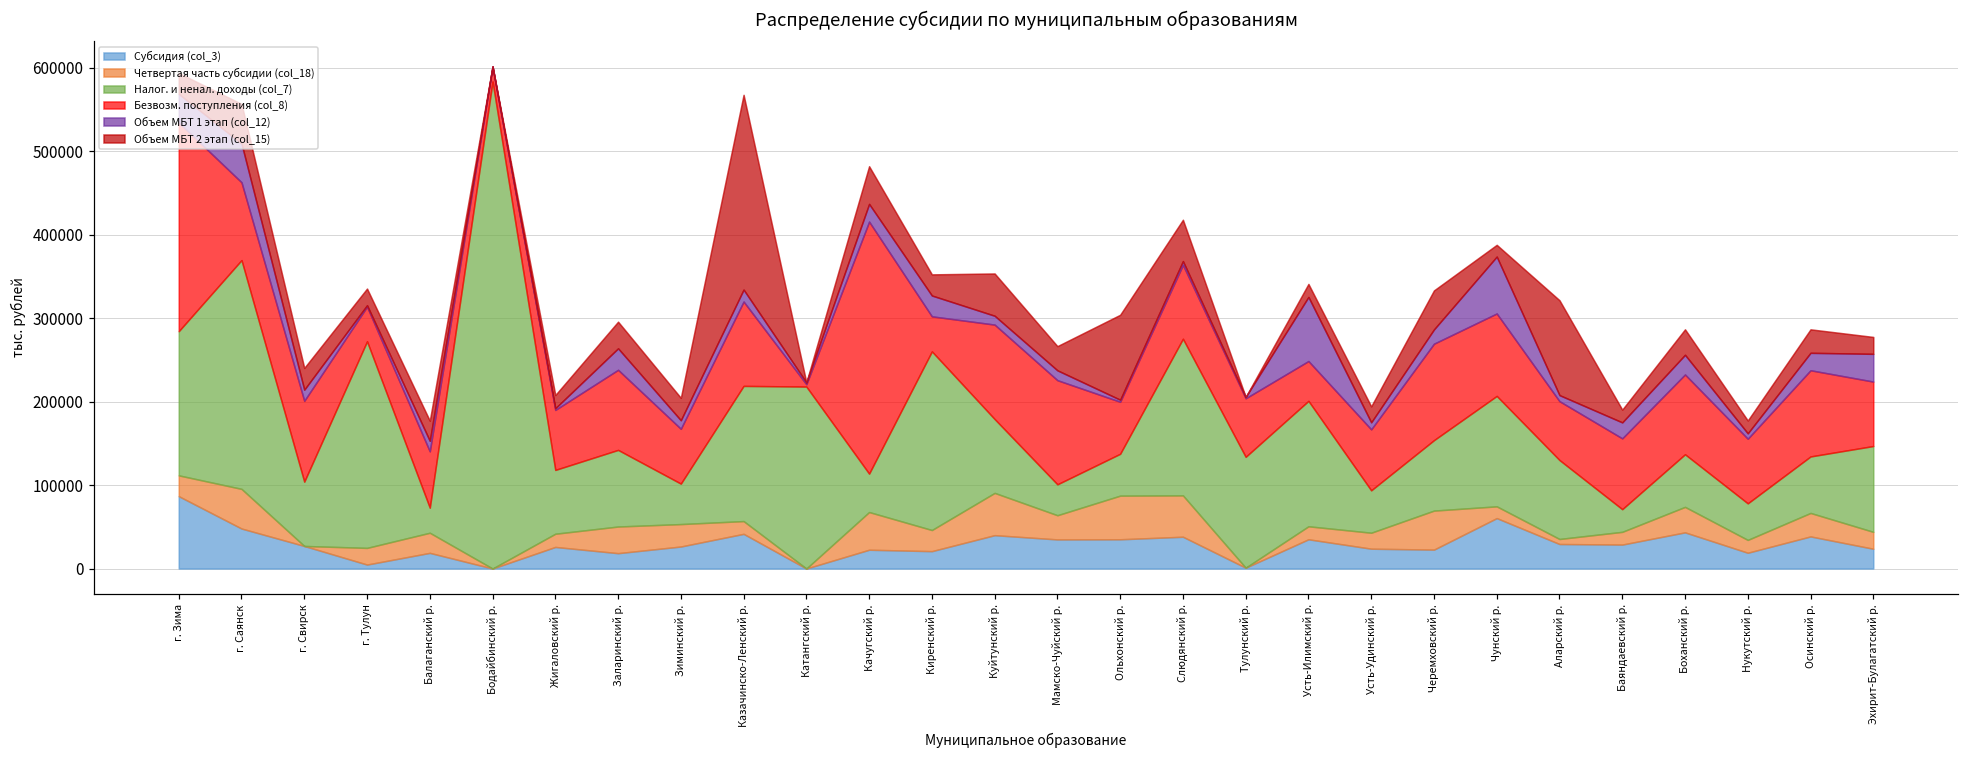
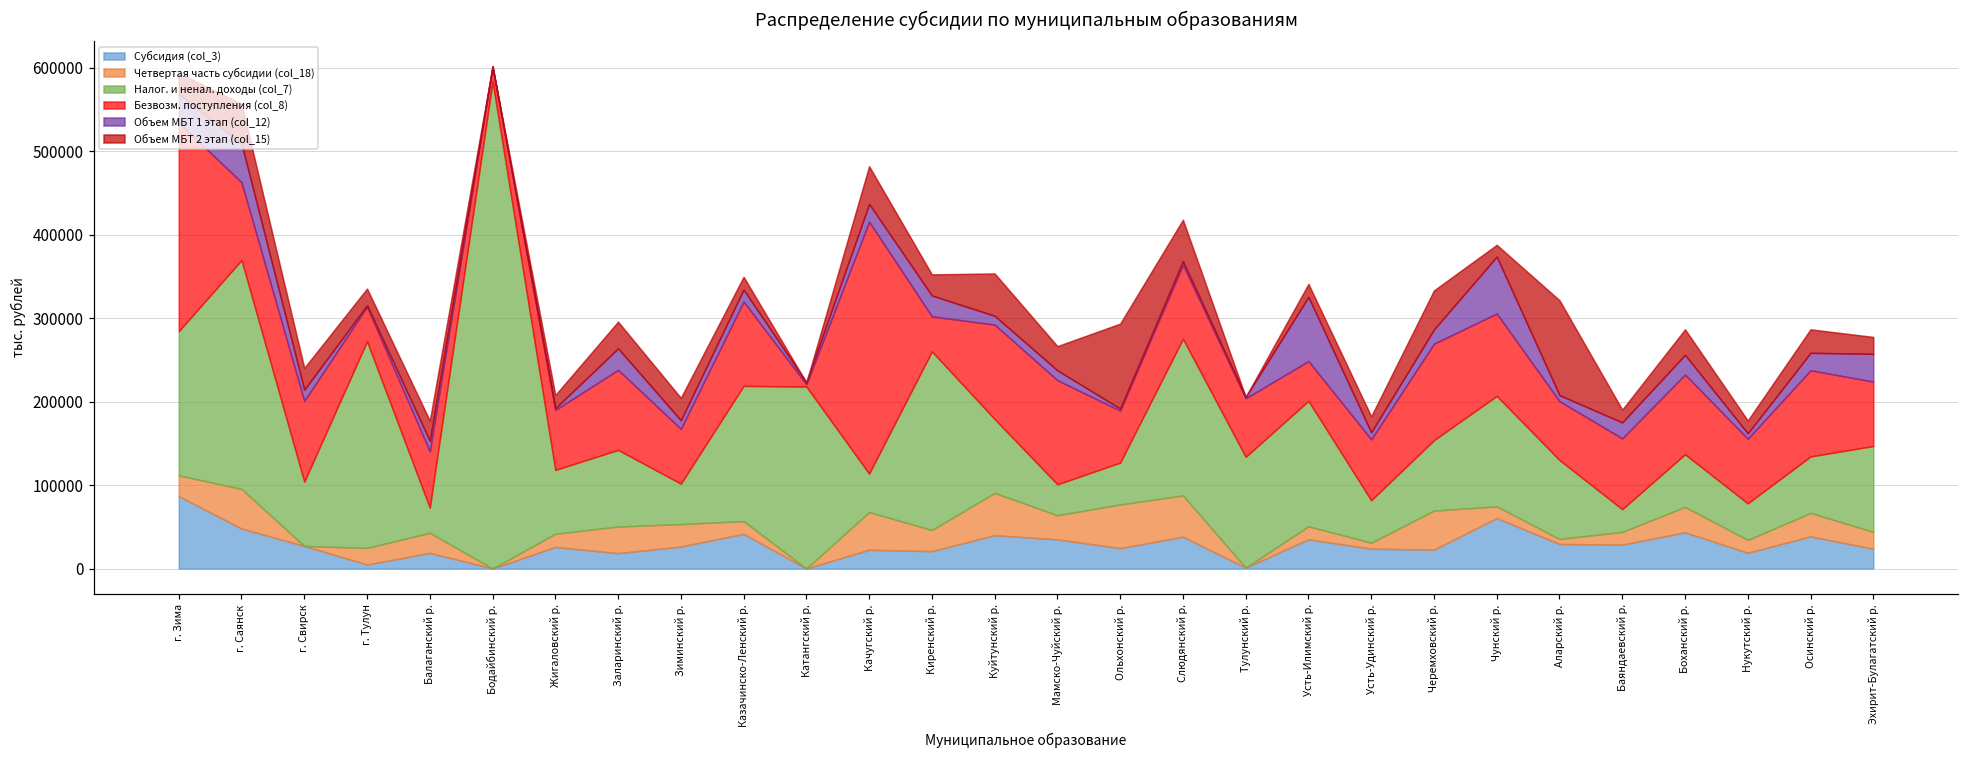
Объем МБТ 2 этап (col_15), Казачинско-Ленский р.: 230000 -> 20000
Субсидия (col_3), Ольхонский р.: 40000 -> 20000
Четвертая часть субсидии (col_18), Усть-Удинский р.: 20000 -> 10000
